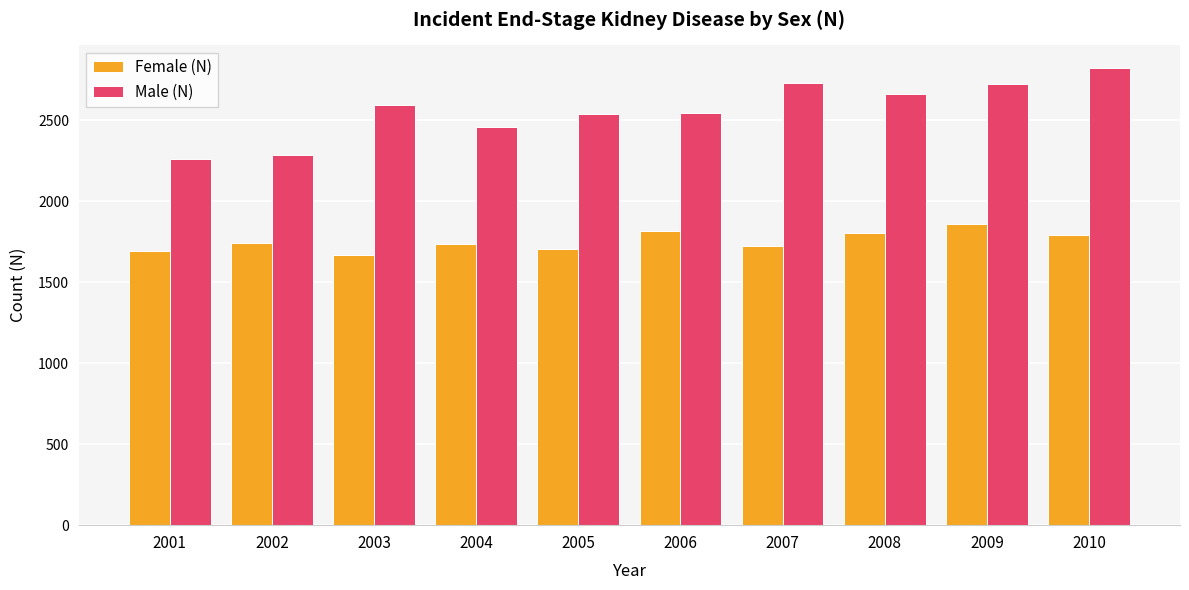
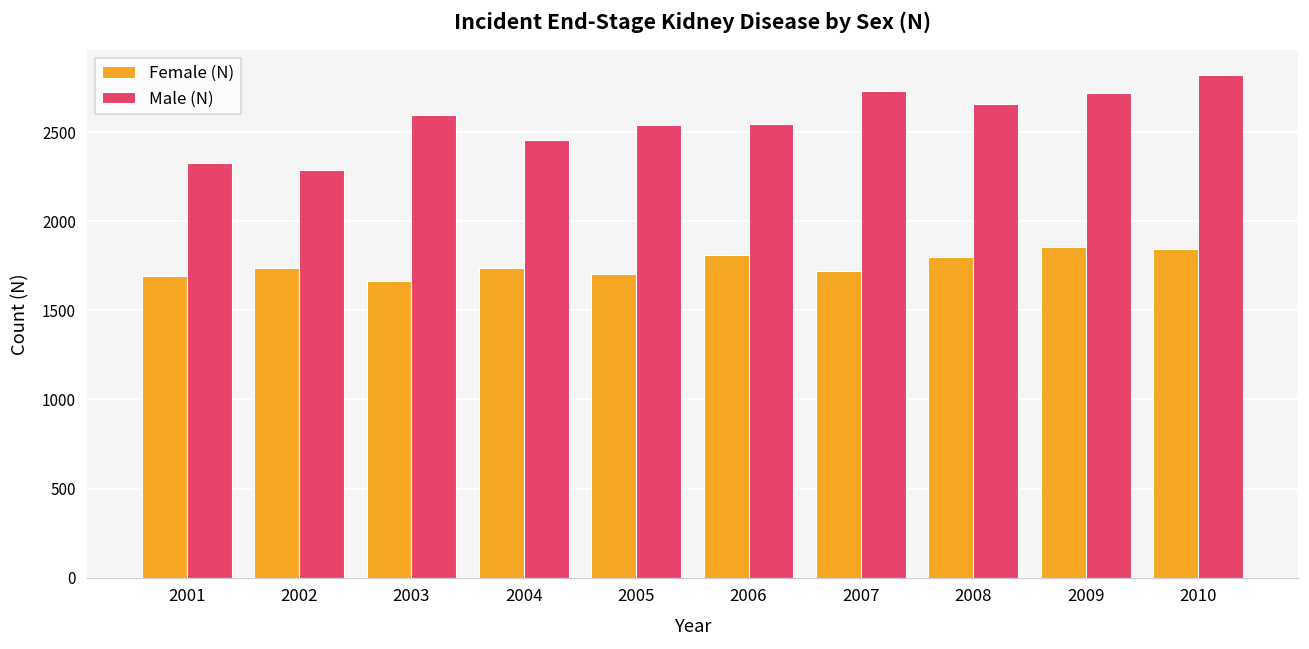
Male (N), 2001: 2260 -> 2330
Female (N), 2010: 1790 -> 1840
